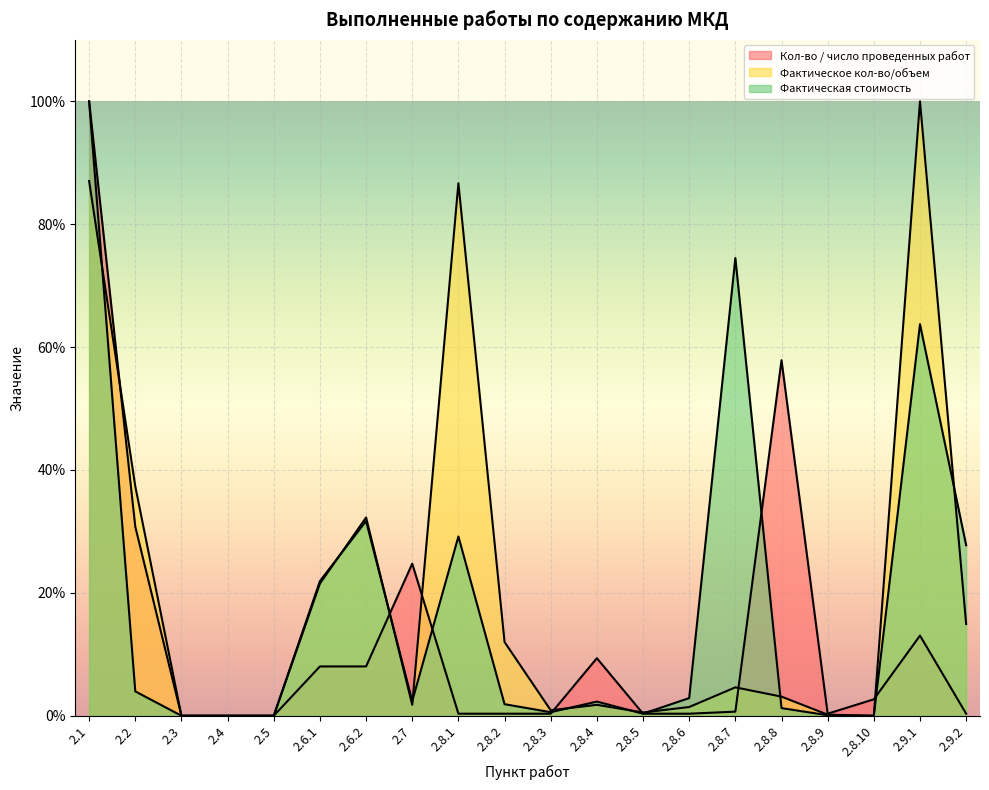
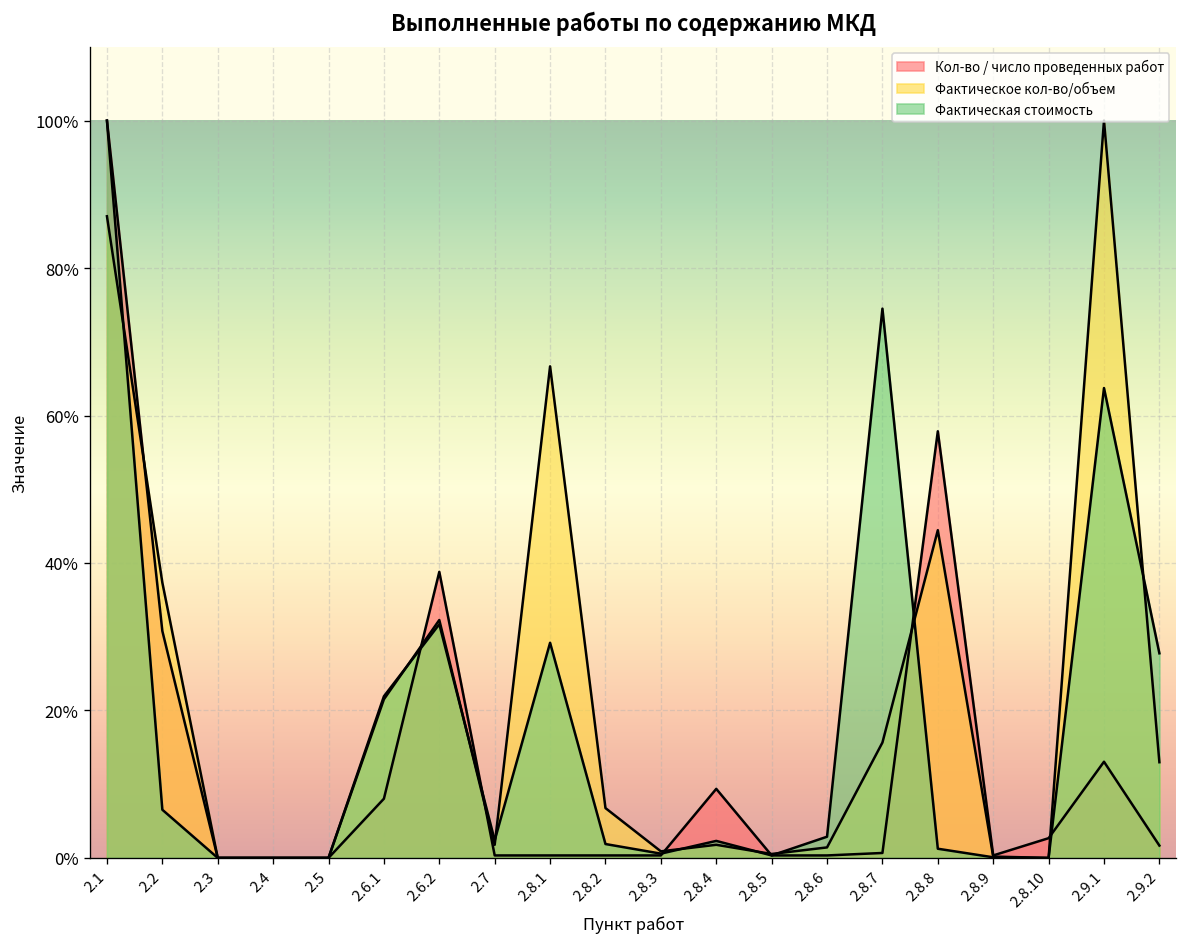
Фактическая стоимость, 2.2: 4% -> 7%
Кол-во / число проведенных работ, 2.6.2: 8% -> 39%
Кол-во / число проведенных работ, 2.7: 25% -> 0%
Фактическое кол-во/объем, 2.8.1: 87% -> 67%
Фактическое кол-во/объем, 2.8.2: 12% -> 7%
Фактическое кол-во/объем, 2.8.7: 5% -> 16%
Фактическое кол-во/объем, 2.8.8: 3% -> 44%
Кол-во / число проведенных работ, 2.9.2: 0% -> 2%
Фактическое кол-во/объем, 2.9.2: 15% -> 13%
